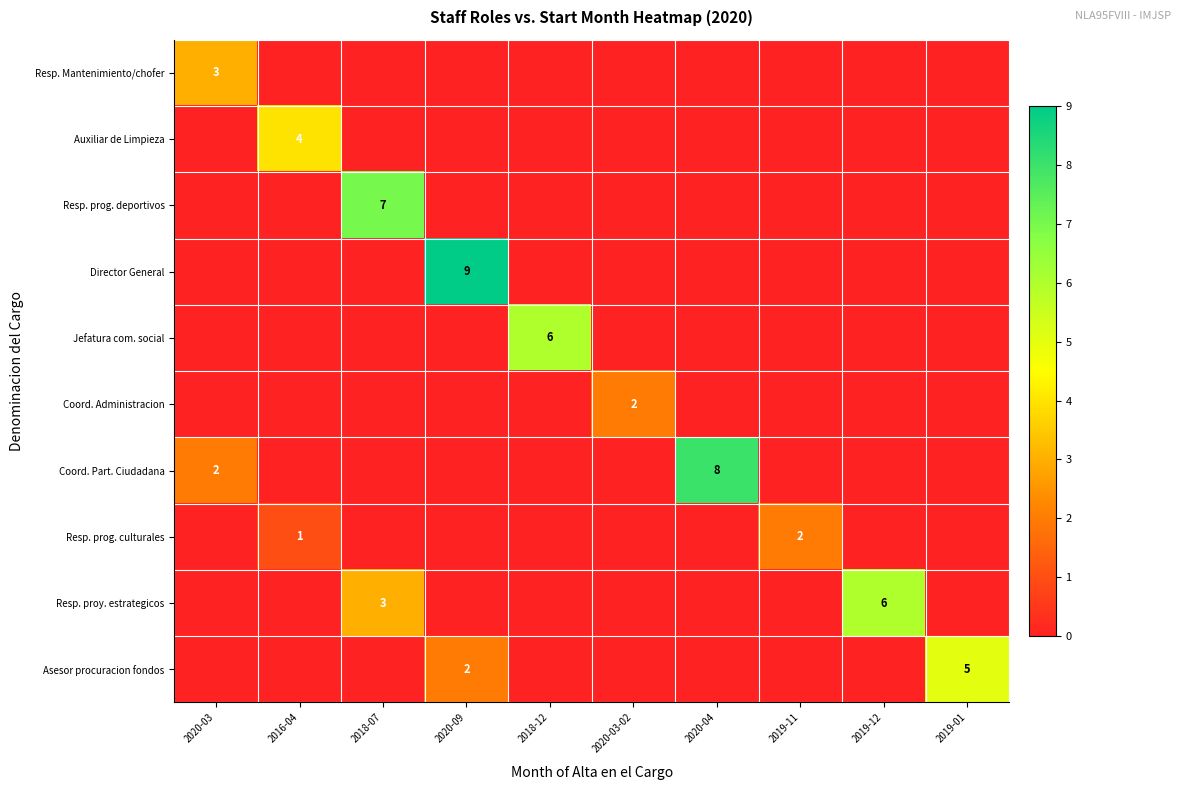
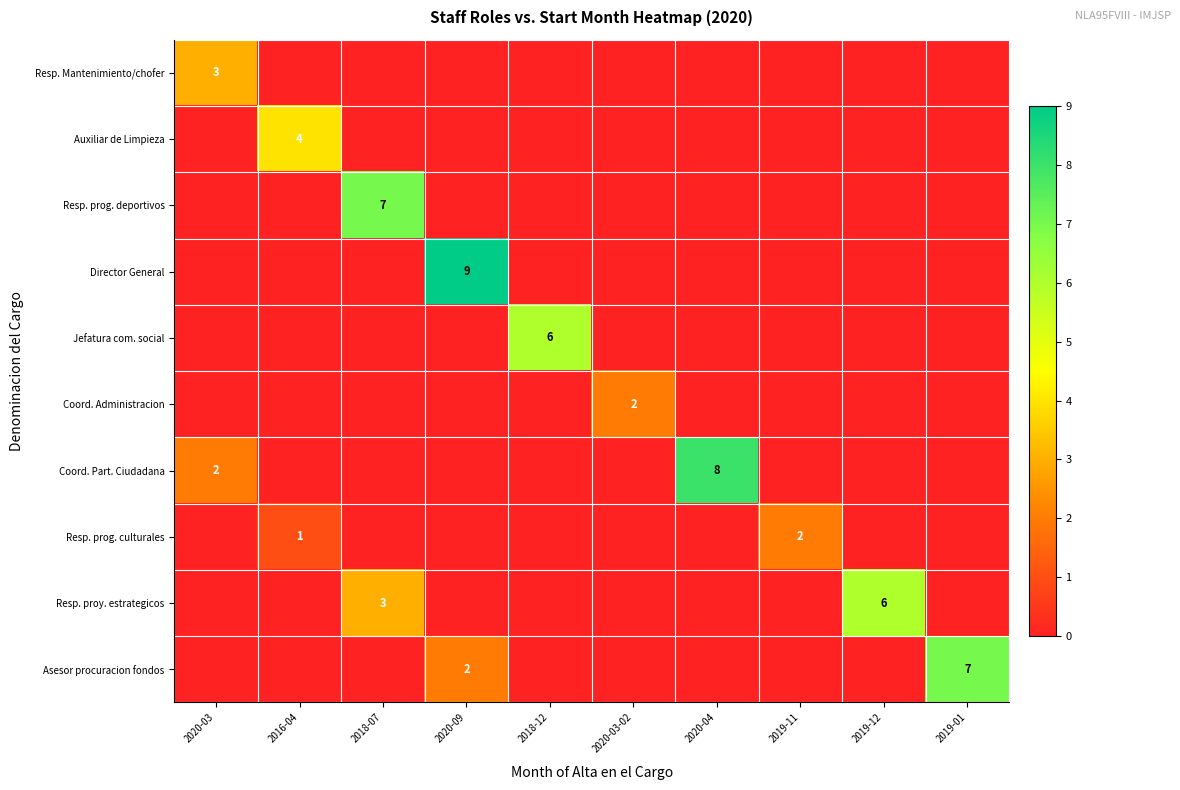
Asesor procuracion fondos, 2019-01: 5 -> 7
